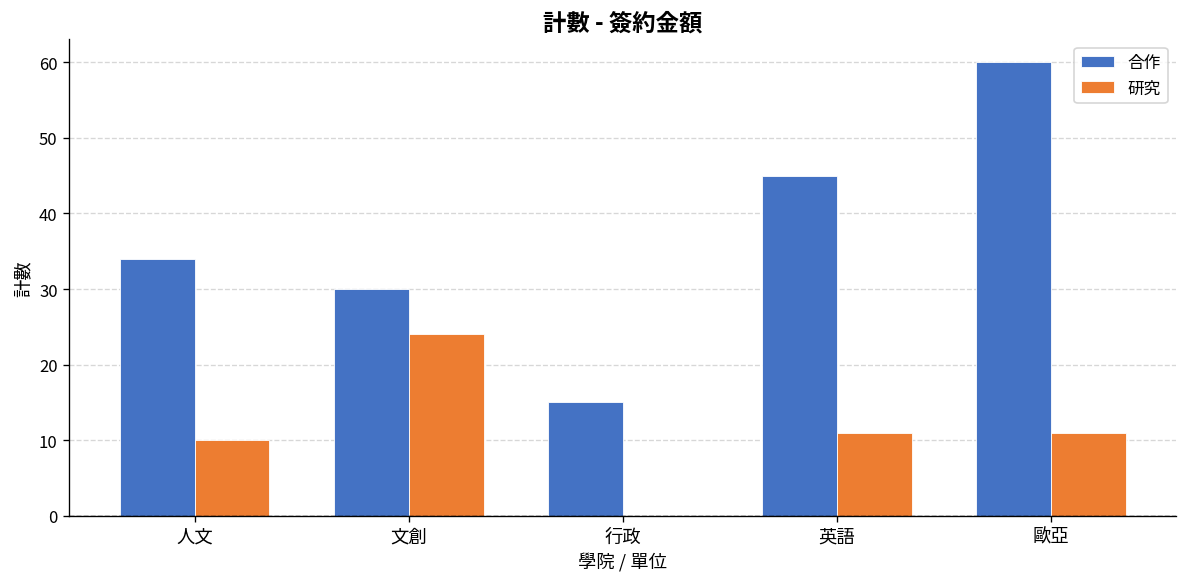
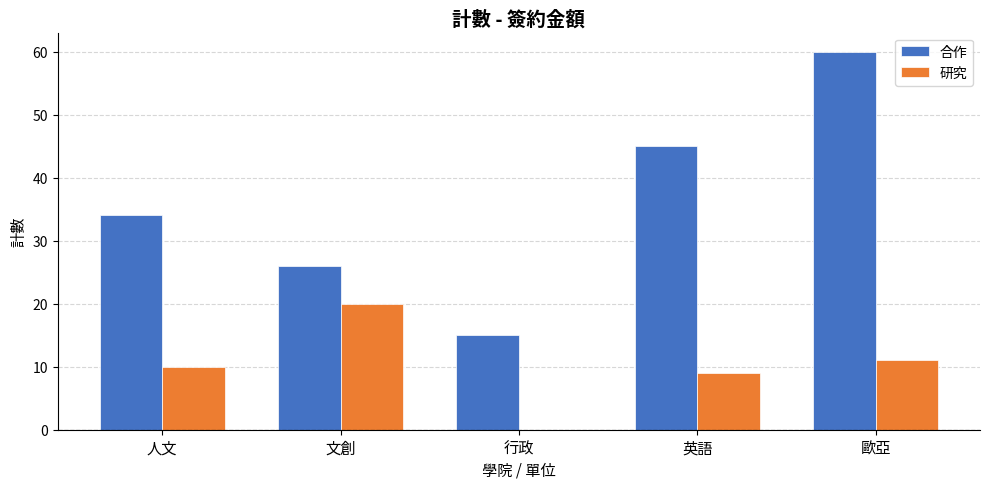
合作, 文創: 30 -> 26
研究, 文創: 24 -> 20
研究, 英語: 11 -> 9
